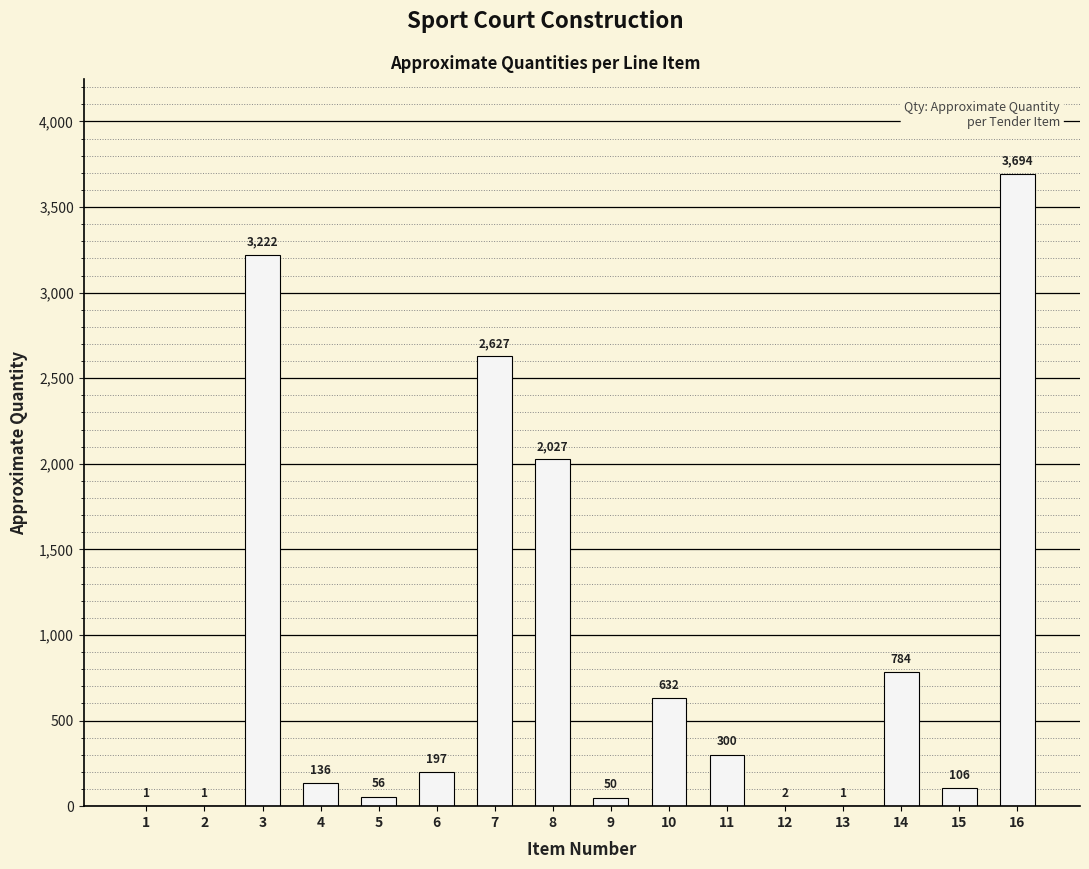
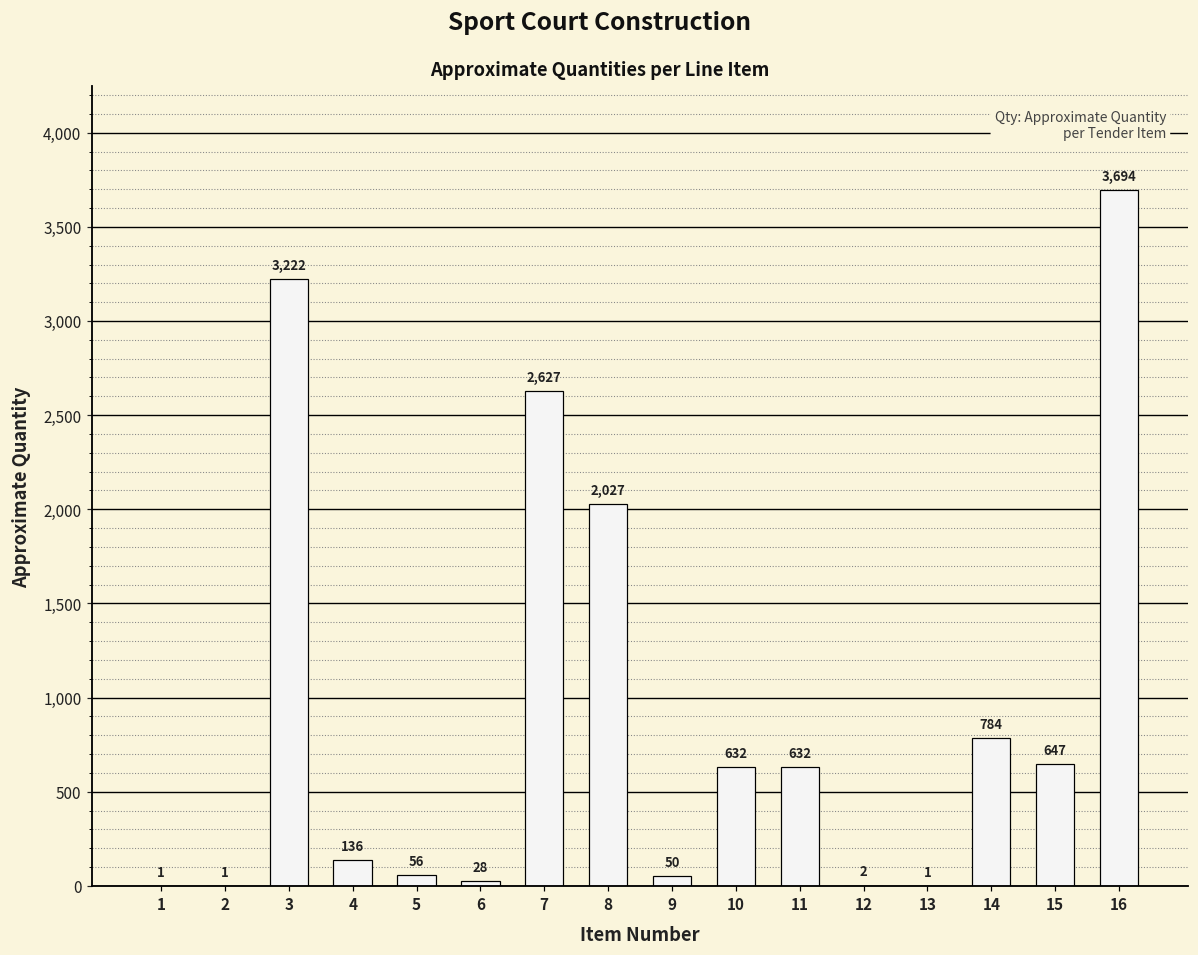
6: 197 -> 28
11: 300 -> 632
15: 106 -> 647
